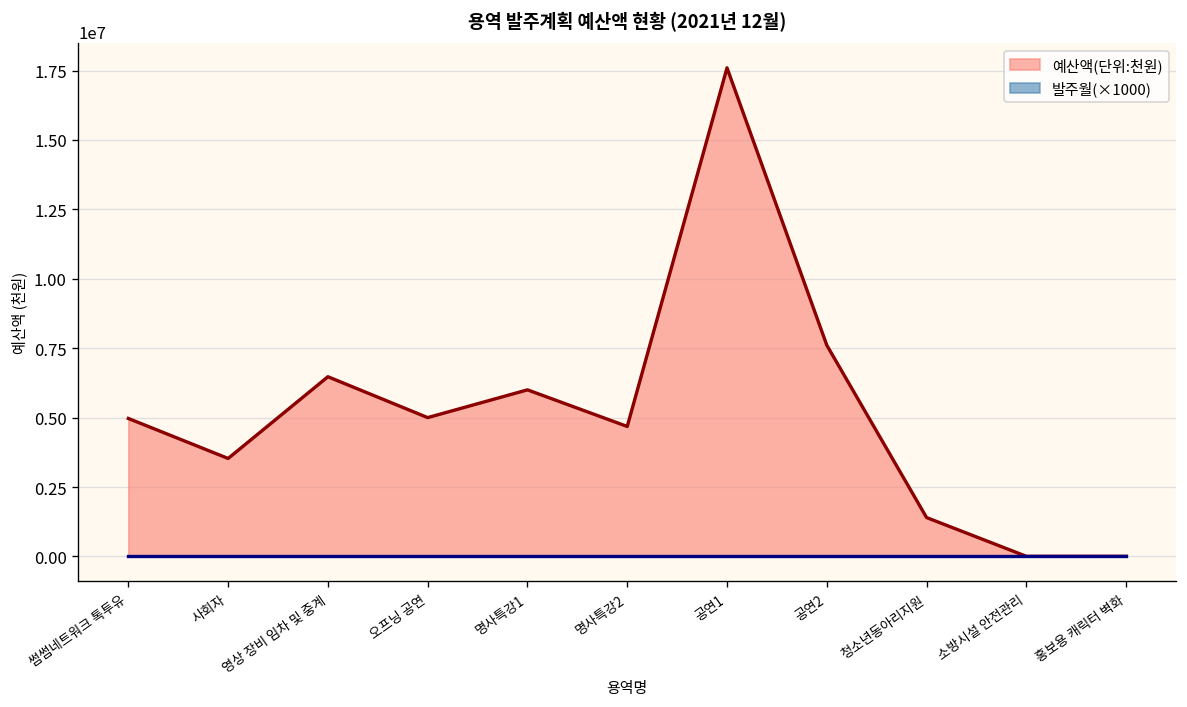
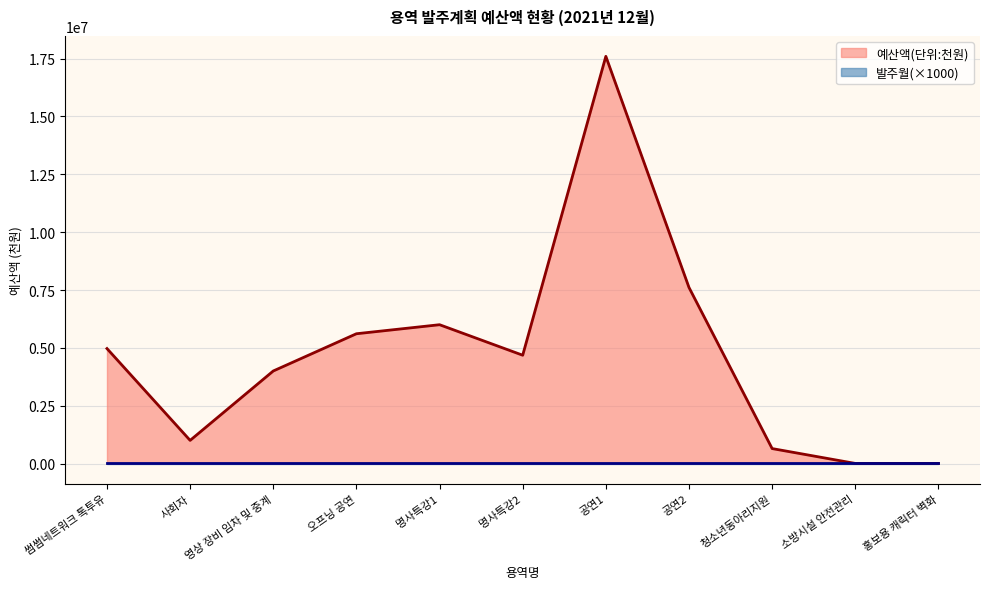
예산액(단위:천원), 사회자: 3500000 -> 1000000
예산액(단위:천원), 영상 장비 임차 및 중계: 6500000 -> 4000000
예산액(단위:천원), 오프닝 공연: 5000000 -> 5600000
예산액(단위:천원), 청소년동아리지원: 1400000 -> 600000
